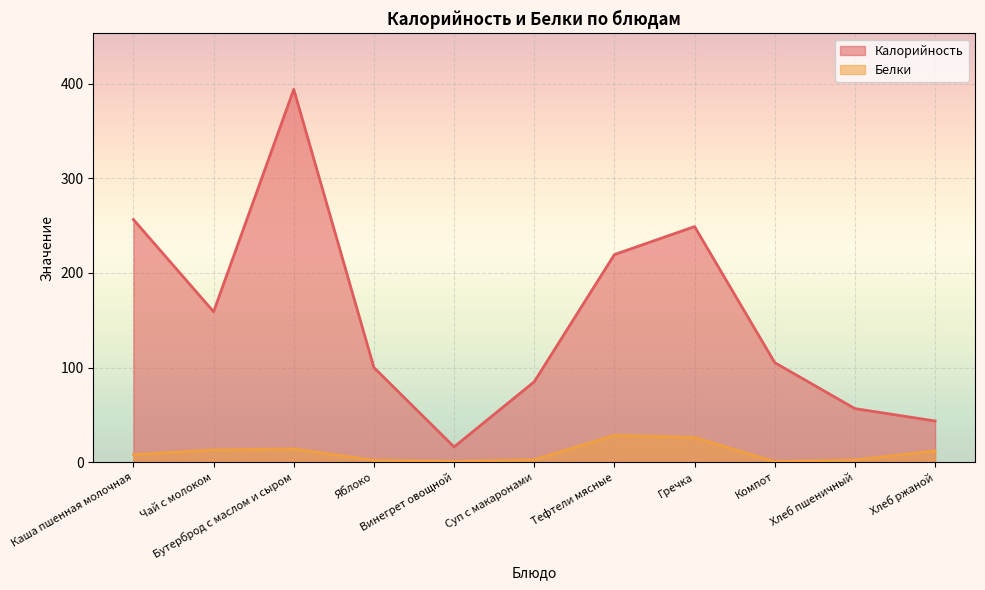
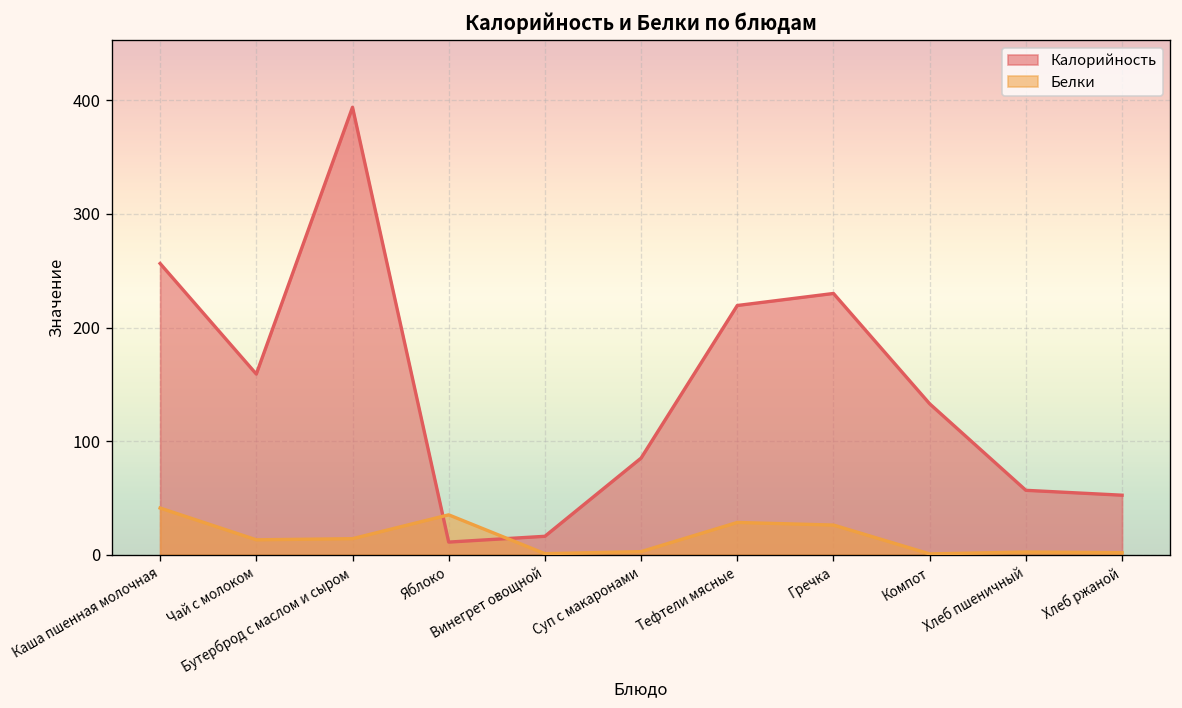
Белки, Каша пшенная молочная: 10 -> 40
Калорийность, Яблоко: 100 -> 10
Белки, Яблоко: 0 -> 40
Калорийность, Гречка: 250 -> 230
Калорийность, Компот: 110 -> 130
Калорийность, Хлеб ржаной: 40 -> 50
Белки, Хлеб ржаной: 10 -> 0
